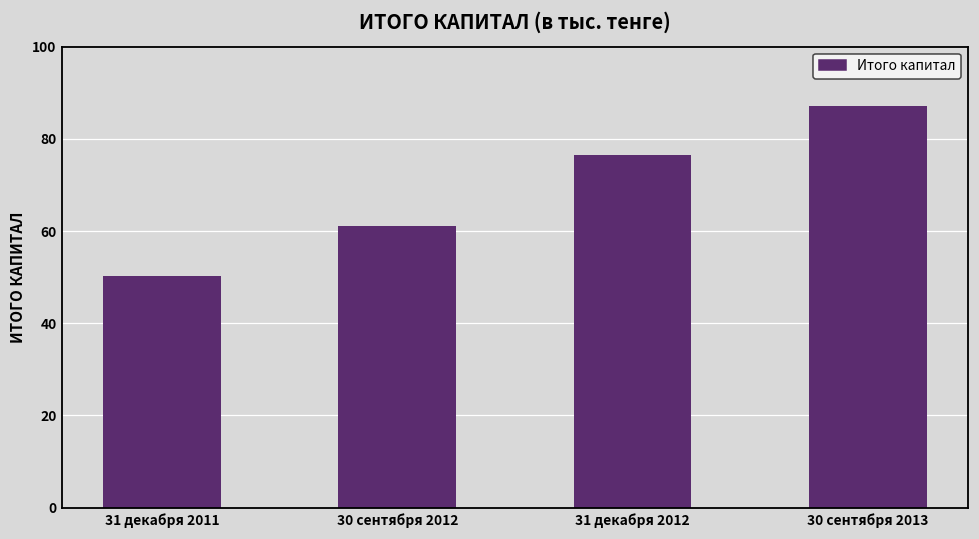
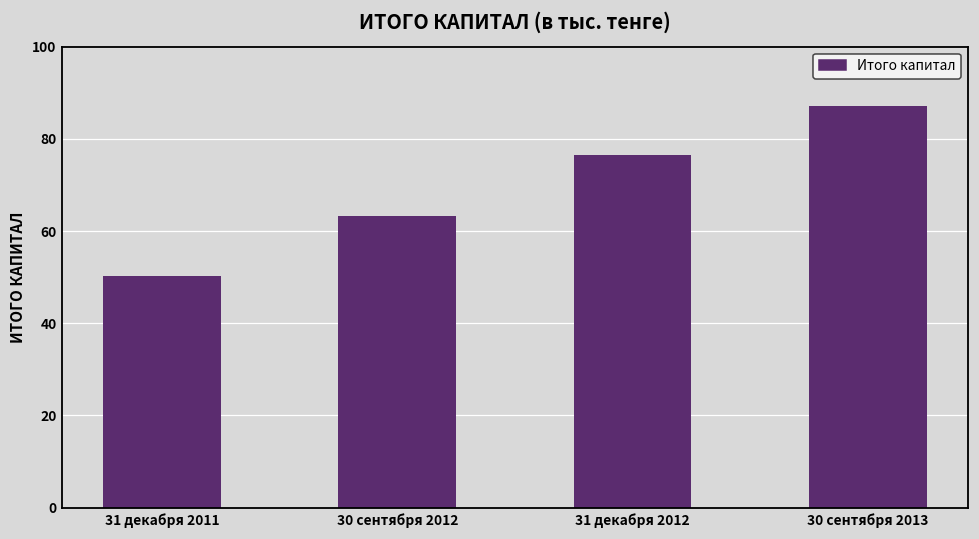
30 сентября 2012: 61 -> 63
